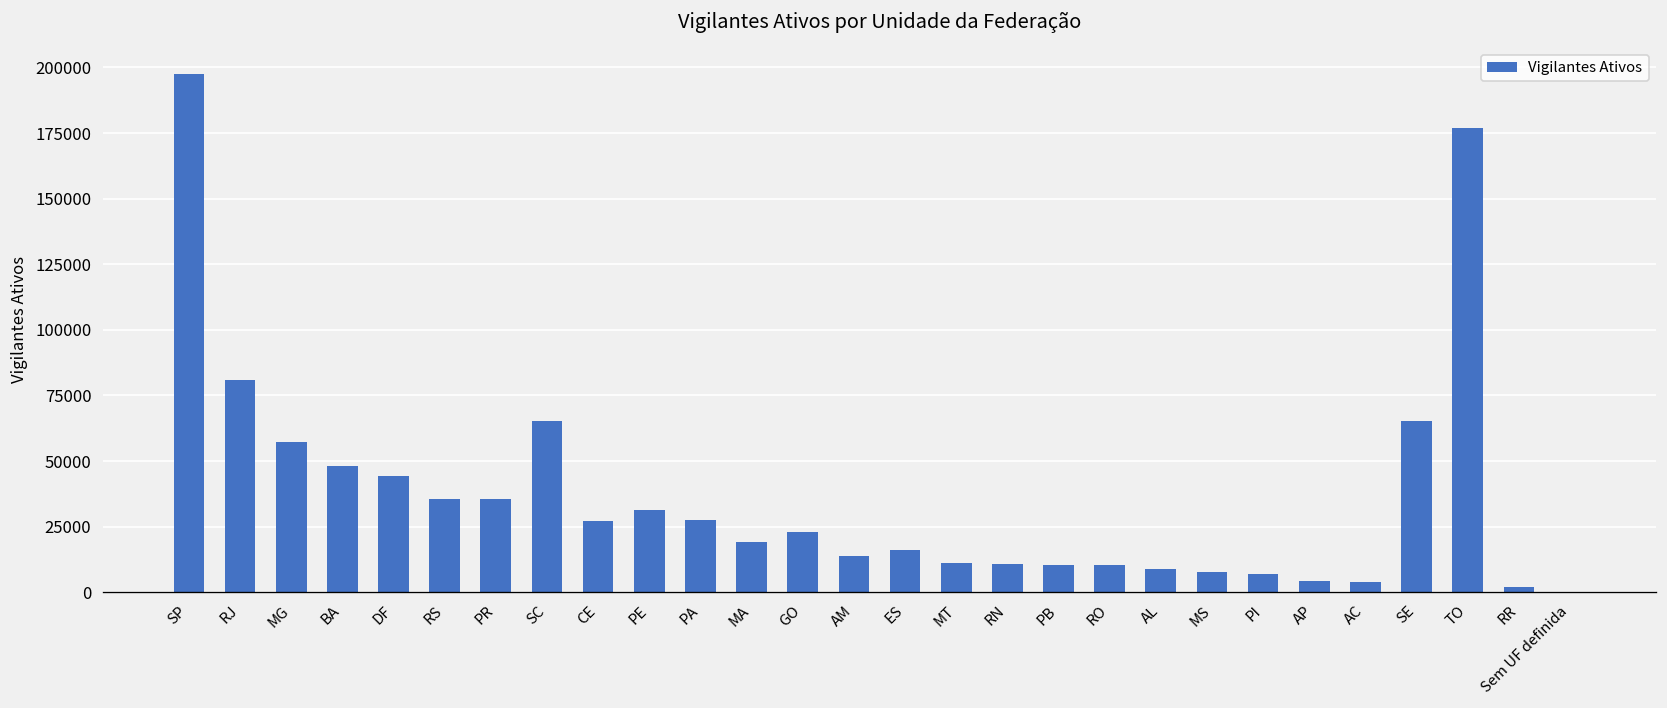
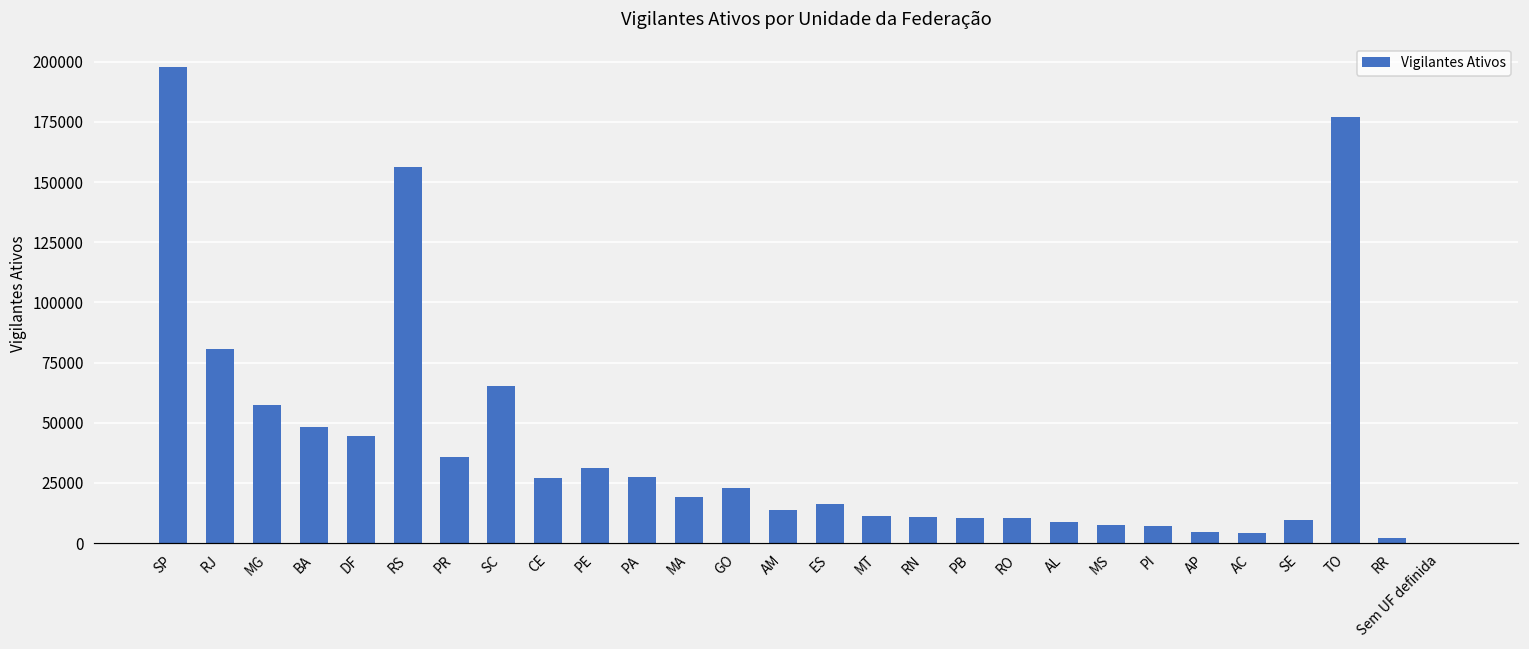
RS: 36000 -> 156000
SE: 65000 -> 10000
